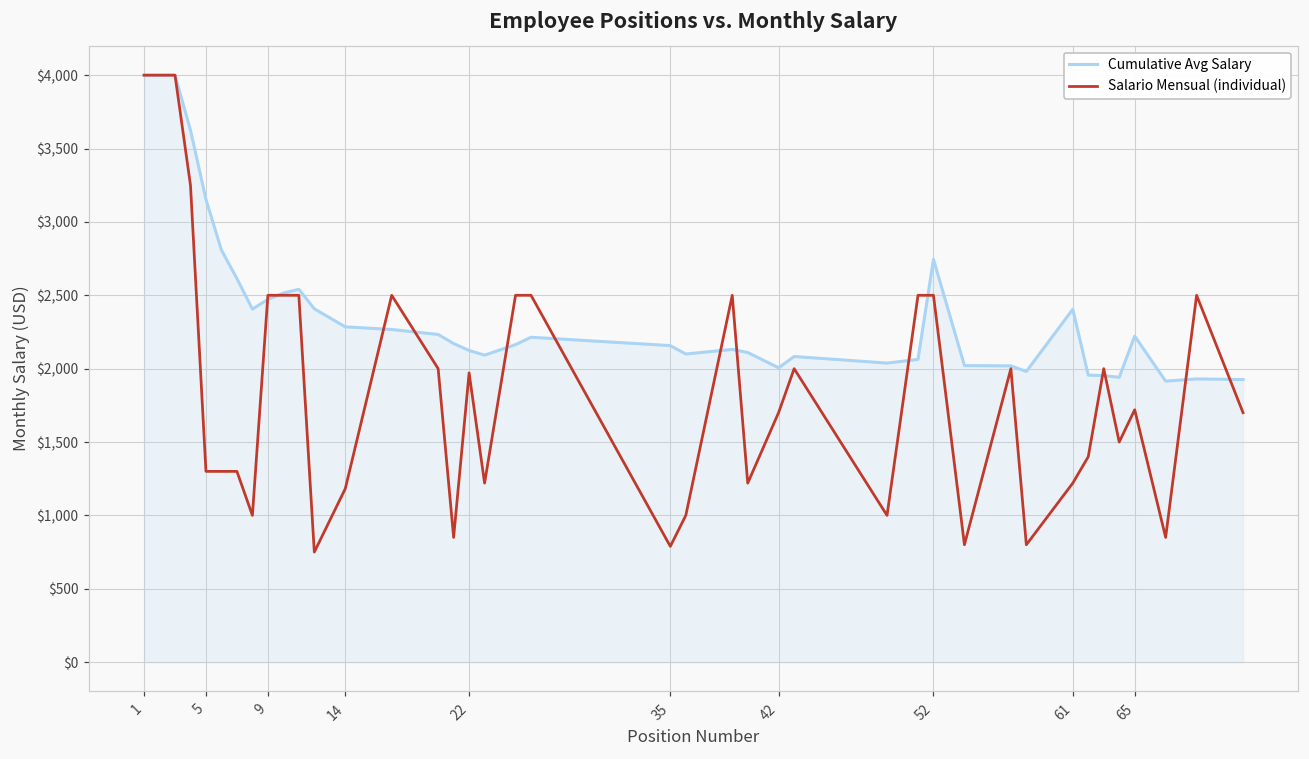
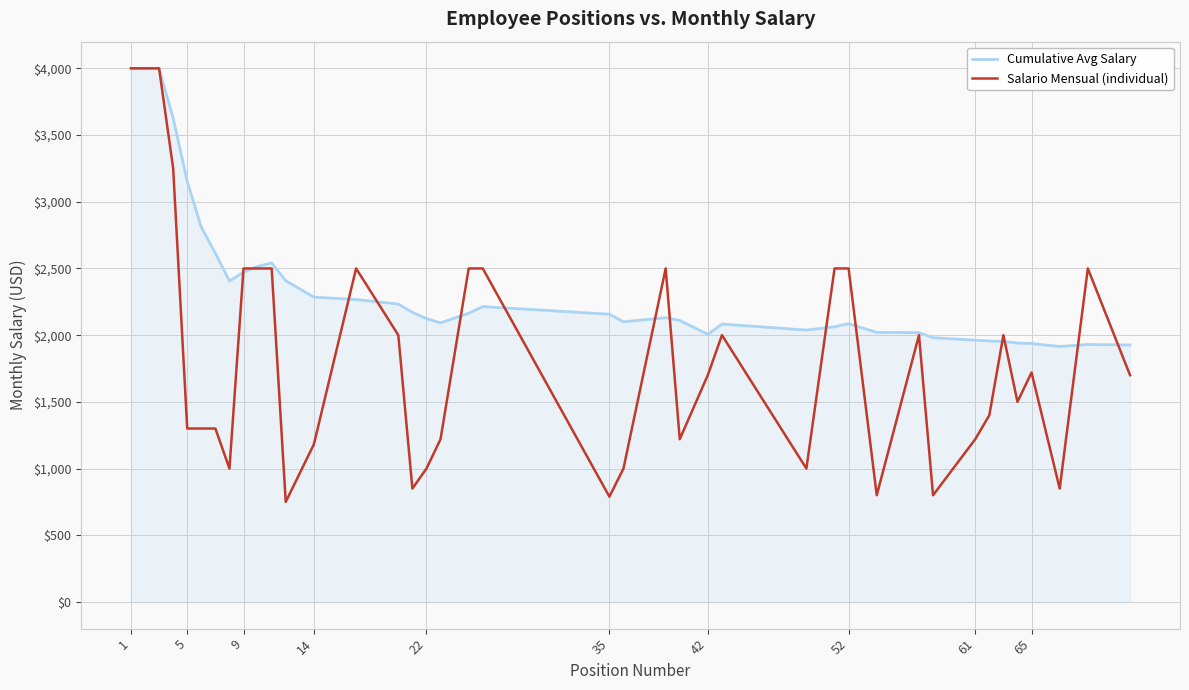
Salario Mensual (individual), 22: $1,970 -> $1,000
Cumulative Avg Salary, 52: $2,750 -> $2,090
Cumulative Avg Salary, 61: $2,410 -> $1,960
Cumulative Avg Salary, 65: $2,220 -> $1,940
